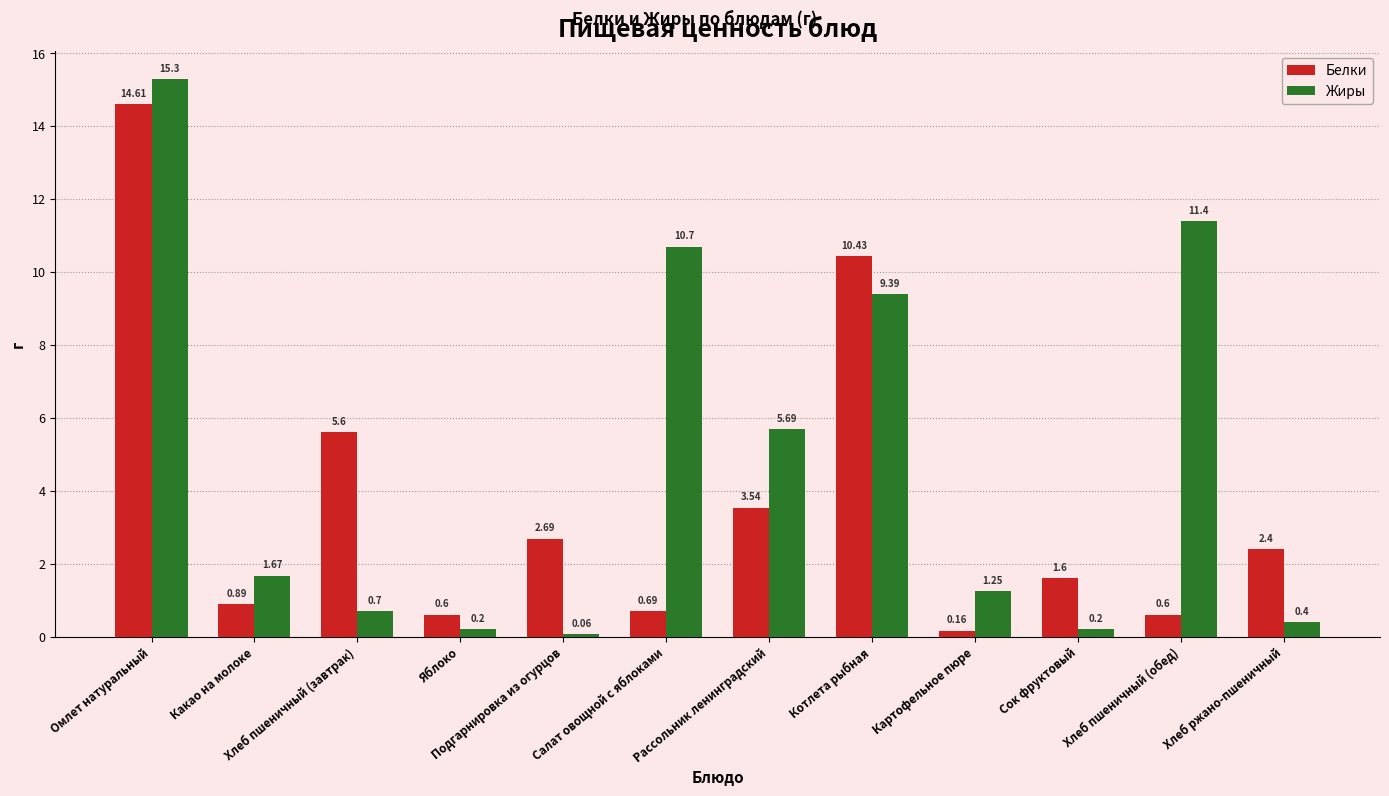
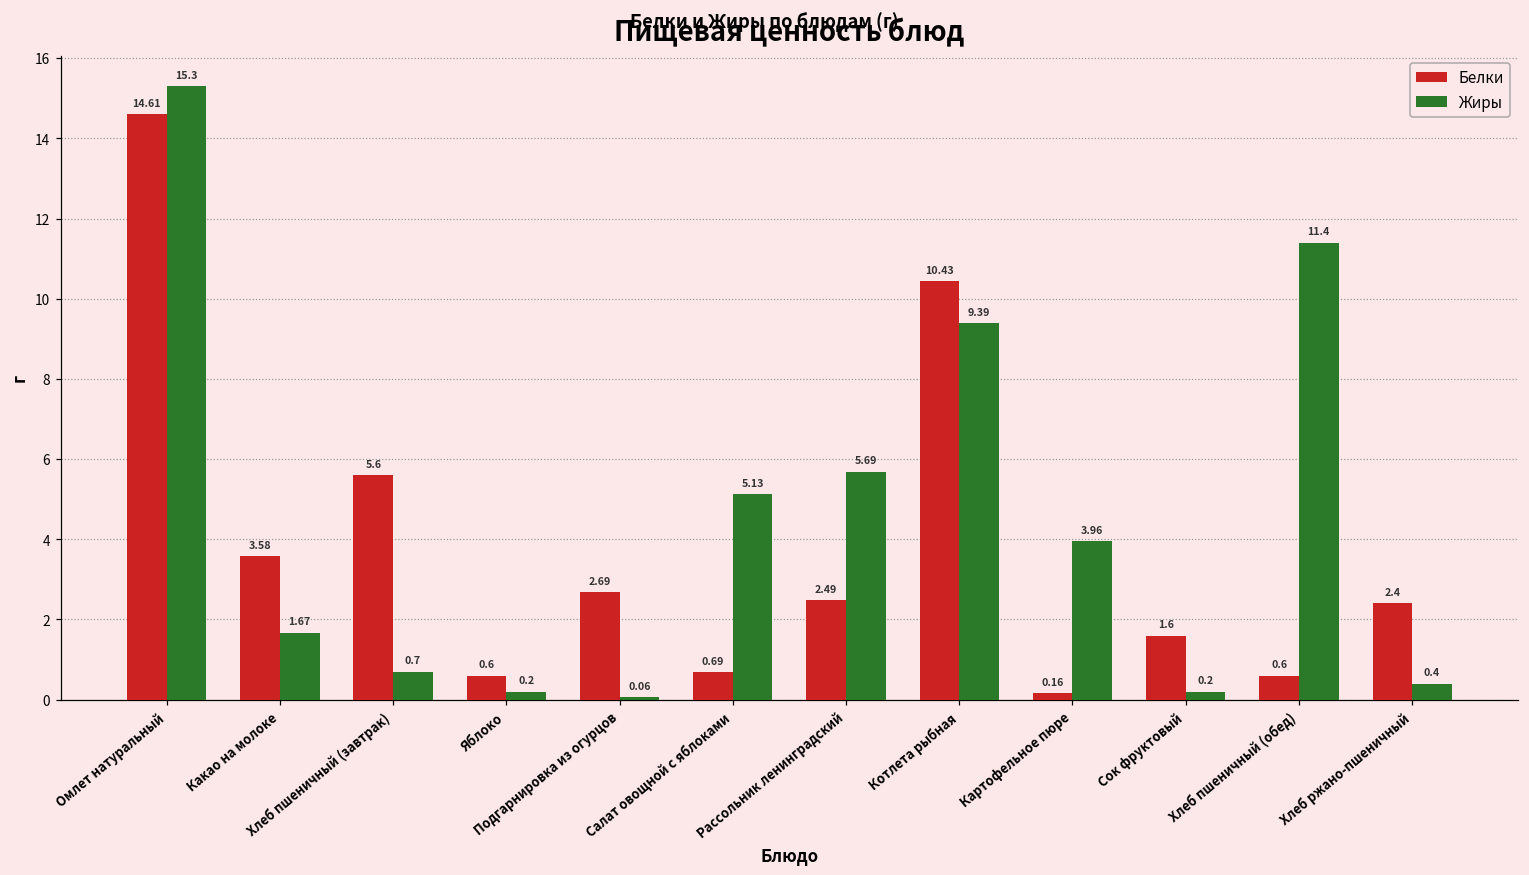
Белки, Какао на молоке: 0.89 -> 3.58
Жиры, Салат овощной с яблоками: 10.7 -> 5.13
Белки, Рассольник ленинградский: 3.54 -> 2.49
Жиры, Картофельное пюре: 1.25 -> 3.96
